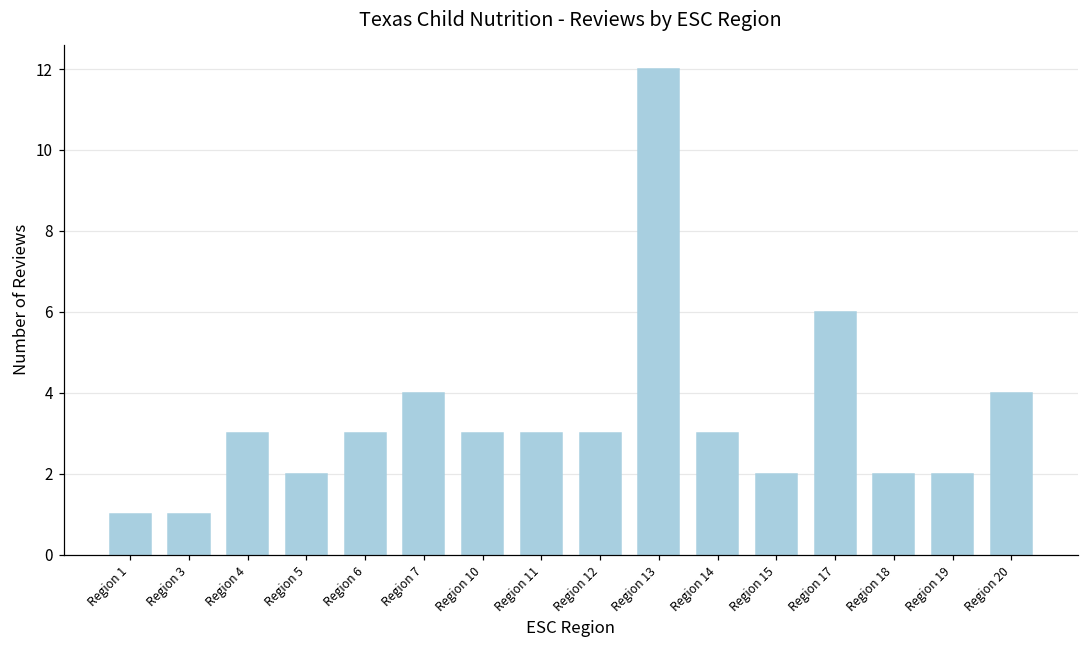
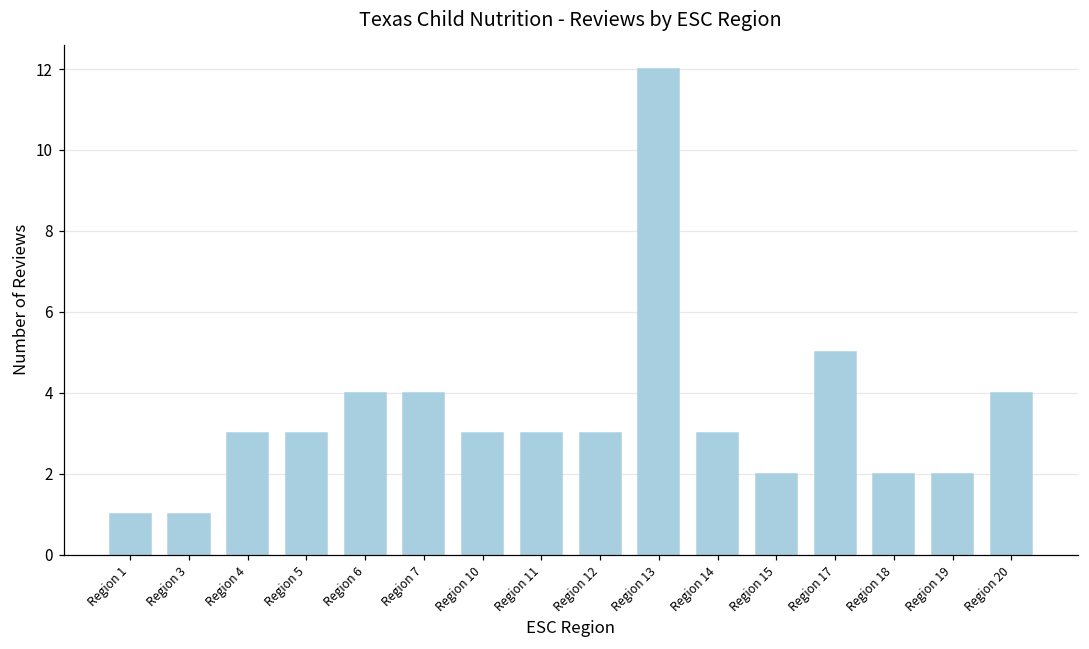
Region 5: 2 -> 3
Region 6: 3 -> 4
Region 17: 6 -> 5
